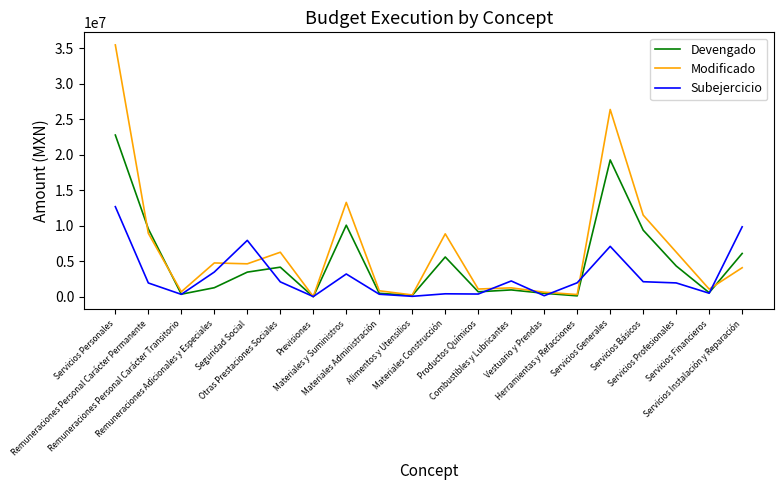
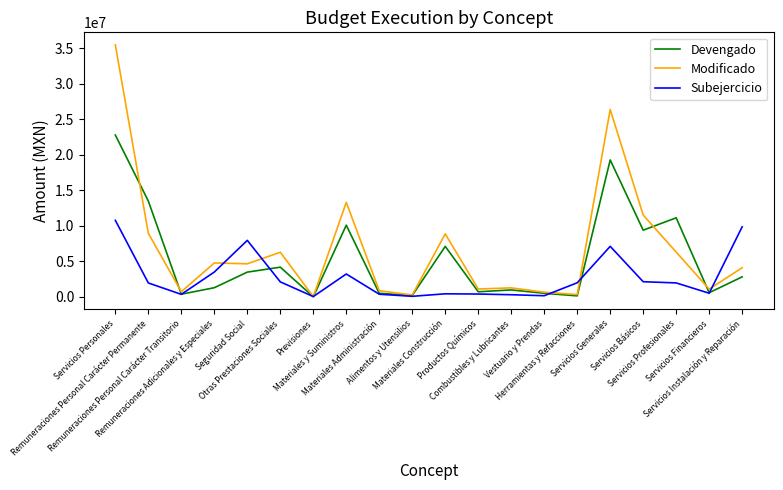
Subejercicio, Servicios Personales: 13000000 -> 11000000
Devengado, Remuneraciones Personal Carácter Permanente: 10000000 -> 13000000
Devengado, Materiales Construcción: 6000000 -> 7000000
Subejercicio, Combustibles y Lubricantes: 2000000 -> 0
Devengado, Servicios Profesionales: 4000000 -> 11000000
Devengado, Servicios Instalación y Reparación: 6000000 -> 3000000
